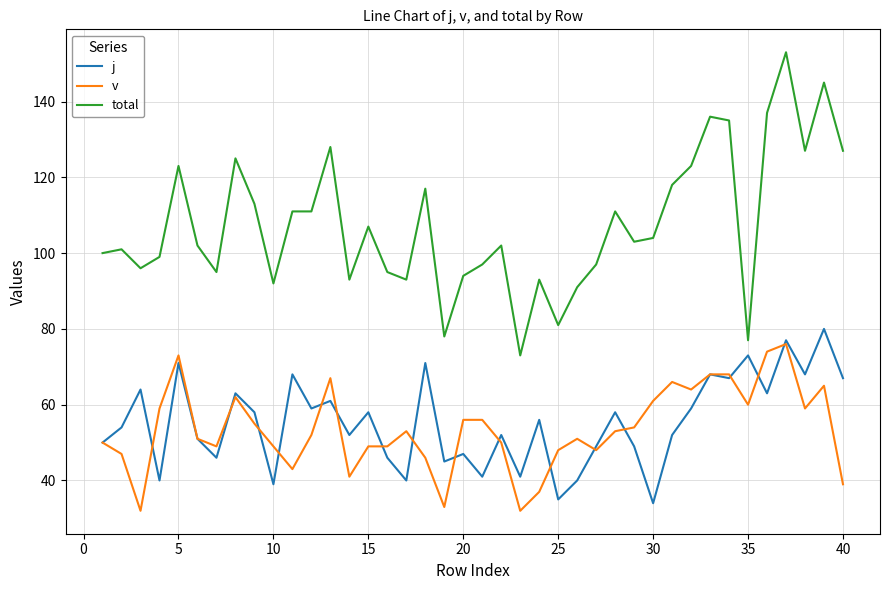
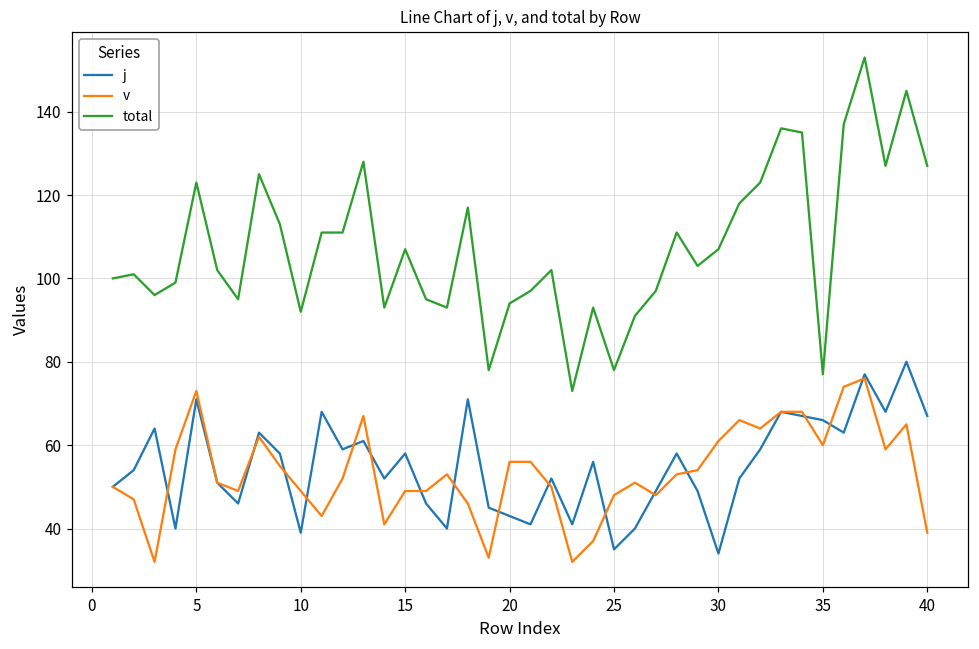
j, 20: 47 -> 43
total, 25: 81 -> 78
total, 30: 104 -> 107
j, 35: 73 -> 66
